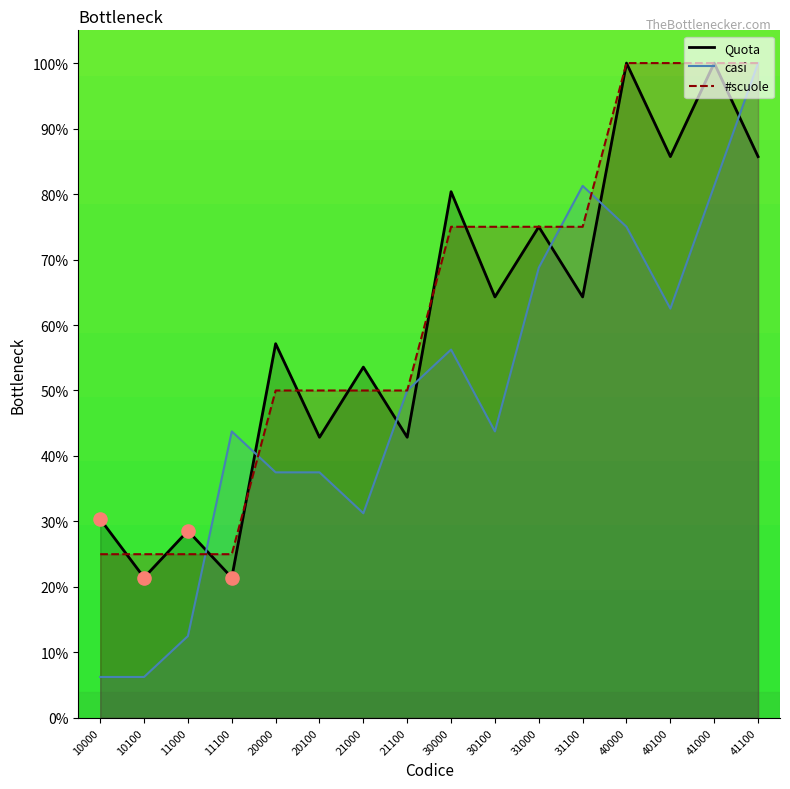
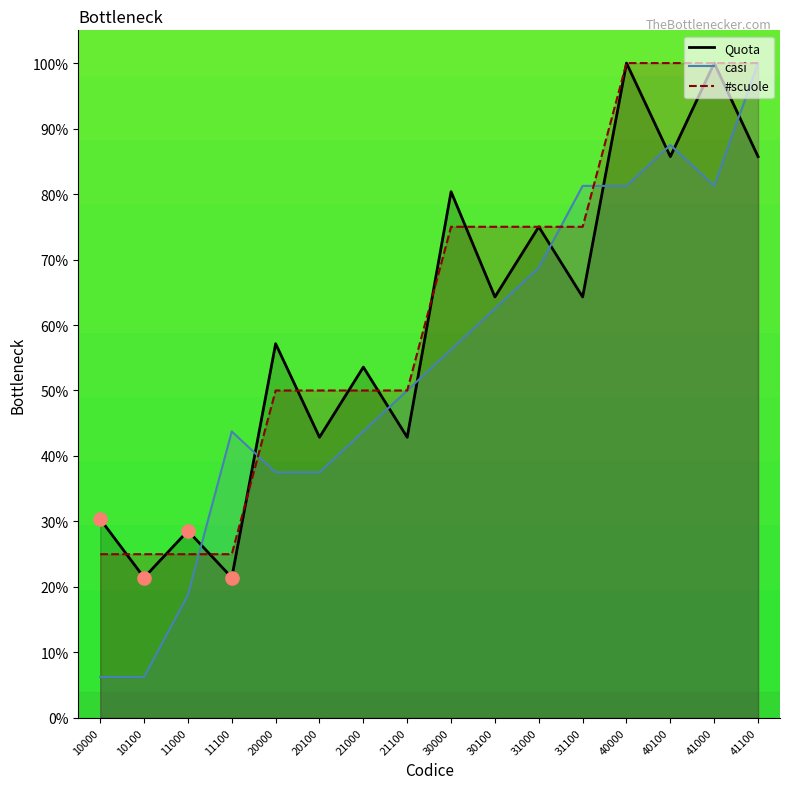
casi, 11000: 13% -> 19%
casi, 21000: 31% -> 44%
casi, 30100: 44% -> 63%
casi, 40000: 75% -> 81%
casi, 40100: 63% -> 88%
